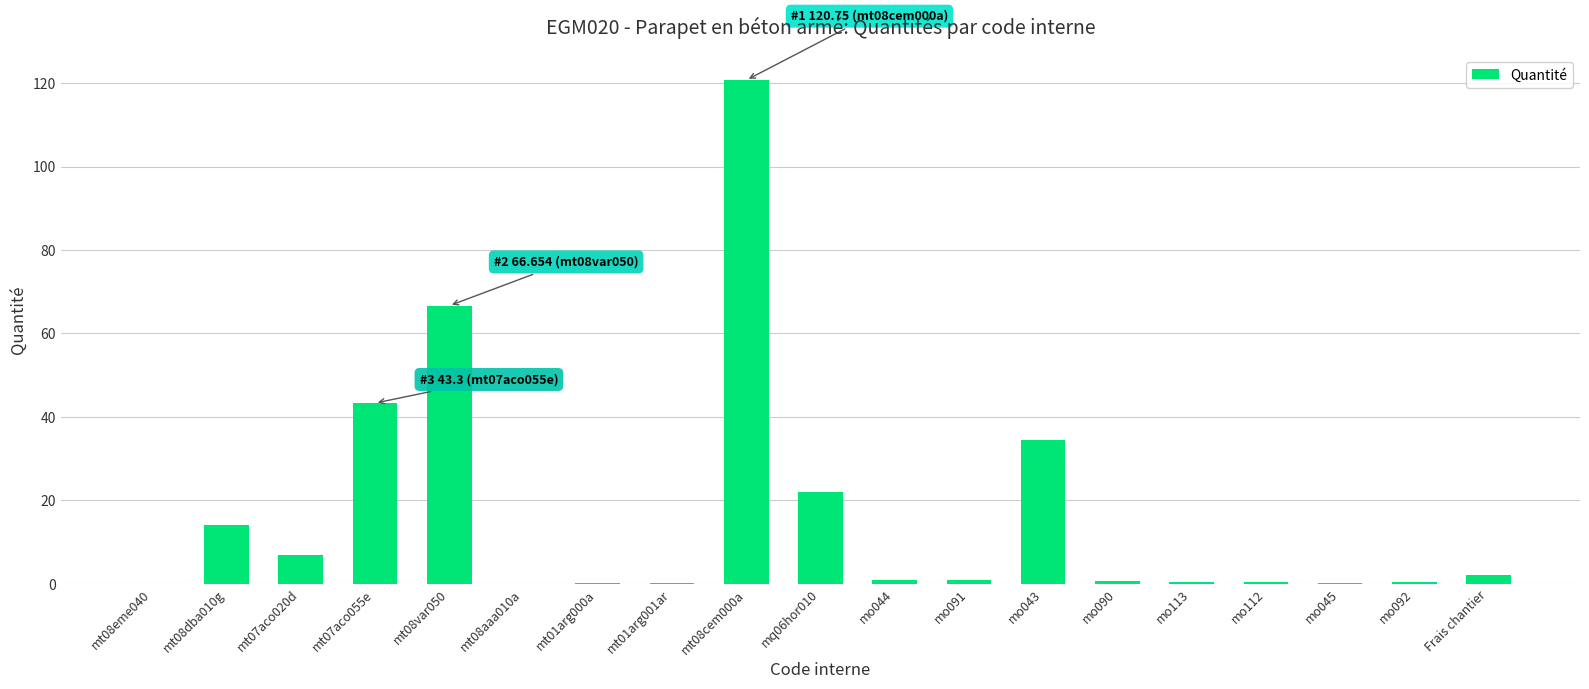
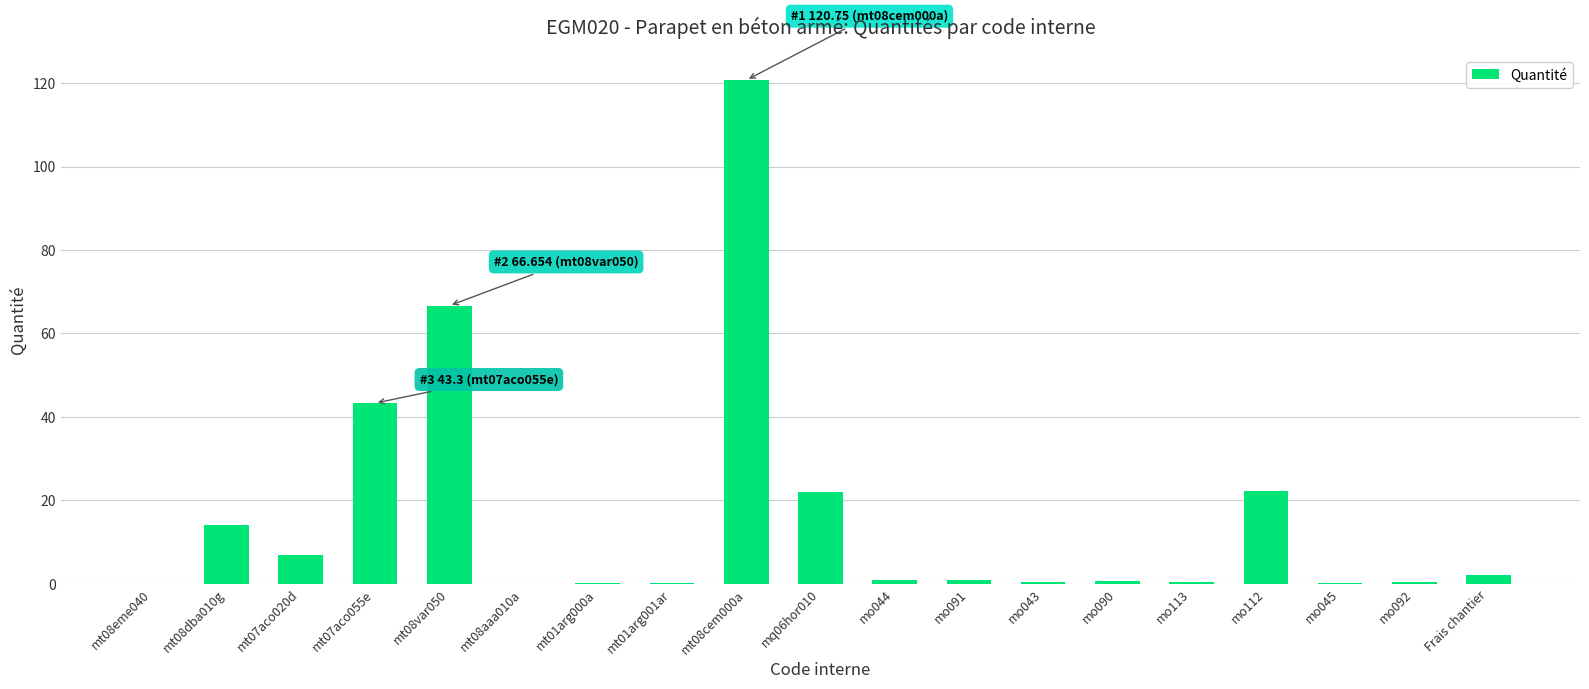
mo043: 34 -> 1
mo112: 0 -> 22
